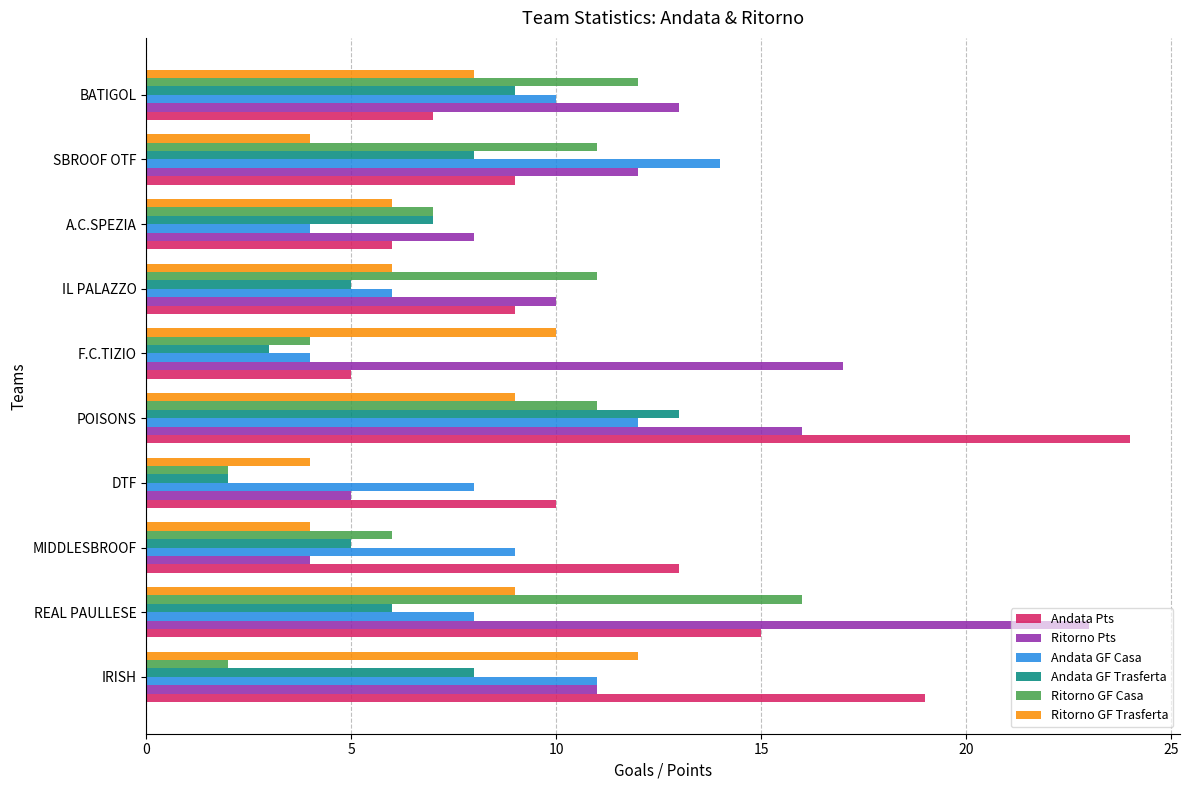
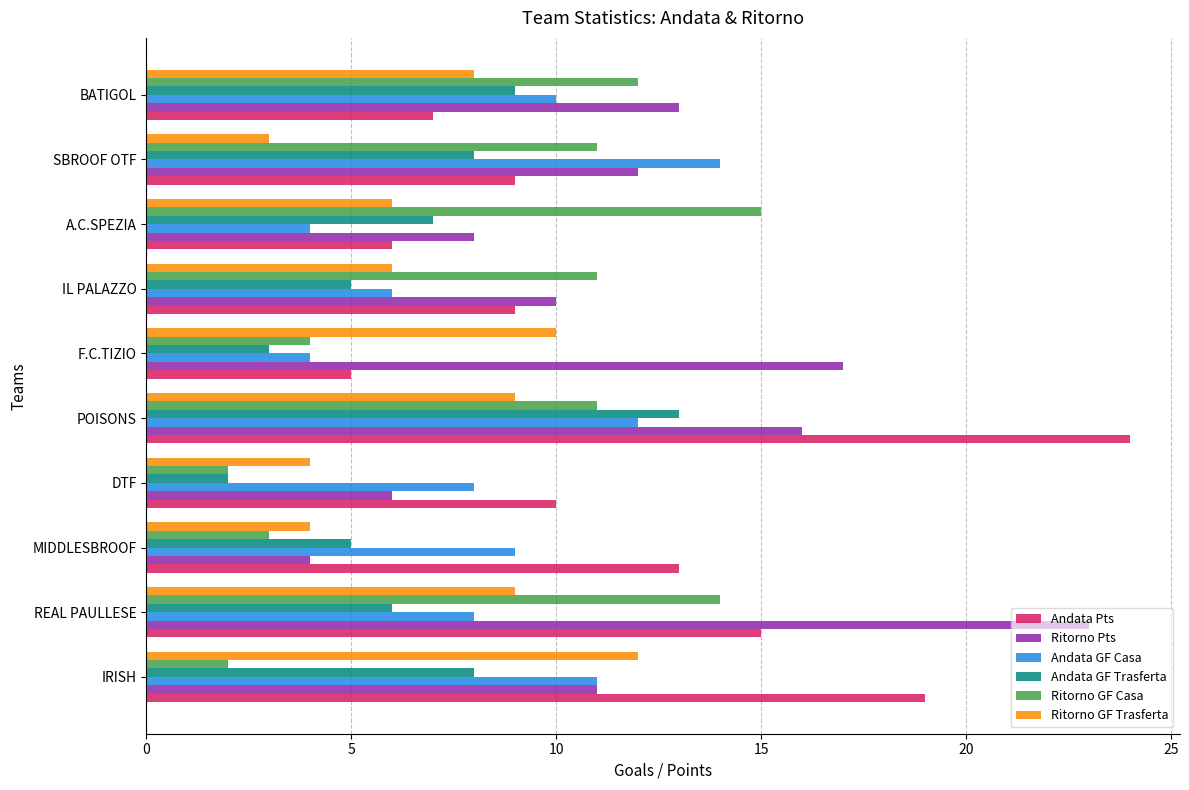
Ritorno GF Trasferta, SBROOF OTF: 4 -> 3
Ritorno GF Casa, A.C.SPEZIA: 7 -> 15
Ritorno Pts, DTF: 5 -> 6
Ritorno GF Casa, MIDDLESBROOF: 6 -> 3
Ritorno GF Casa, REAL PAULLESE: 16 -> 14
